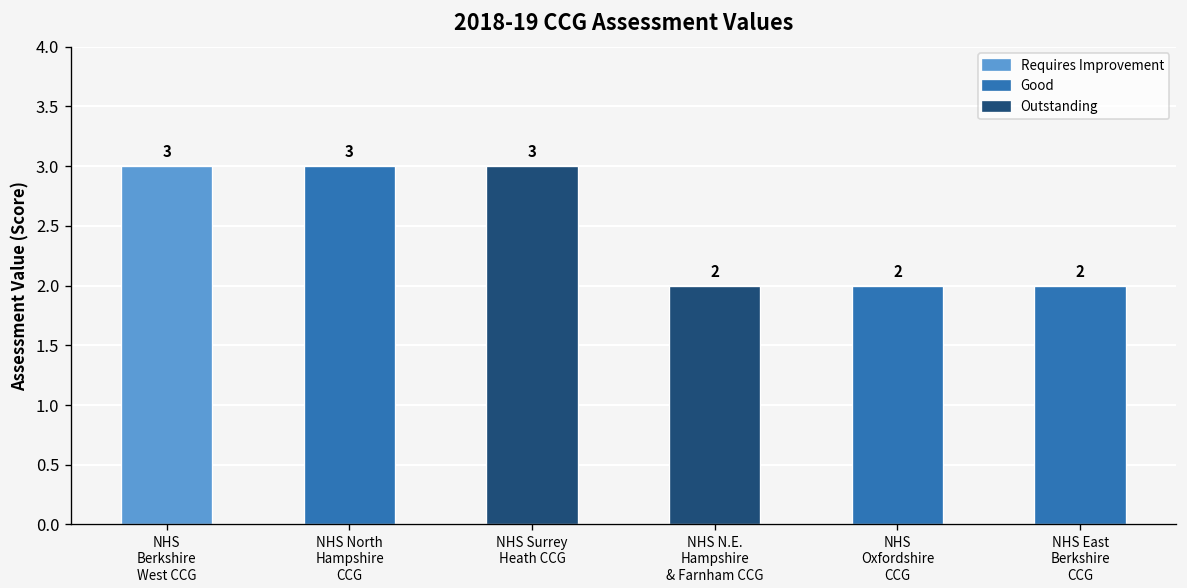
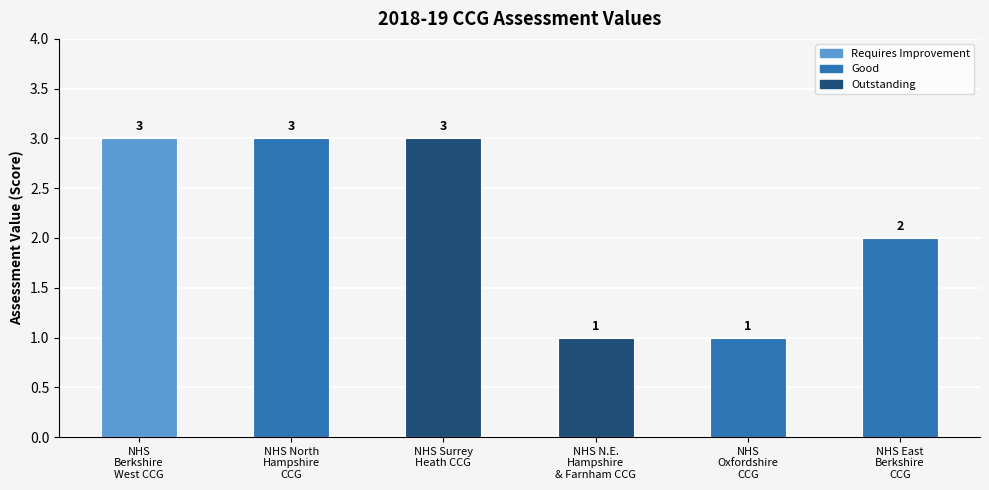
NHS N.E. Hampshire & Farnham CCG: 2 -> 1
NHS Oxfordshire CCG: 2 -> 1
